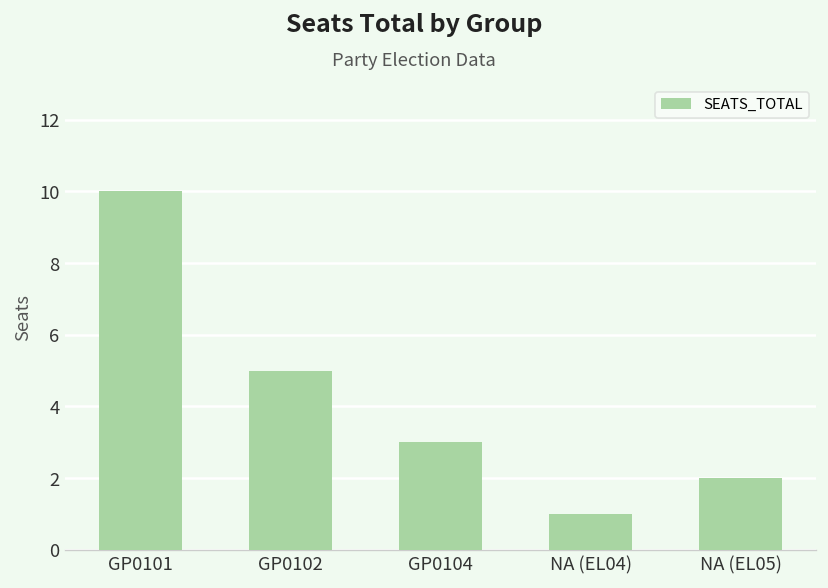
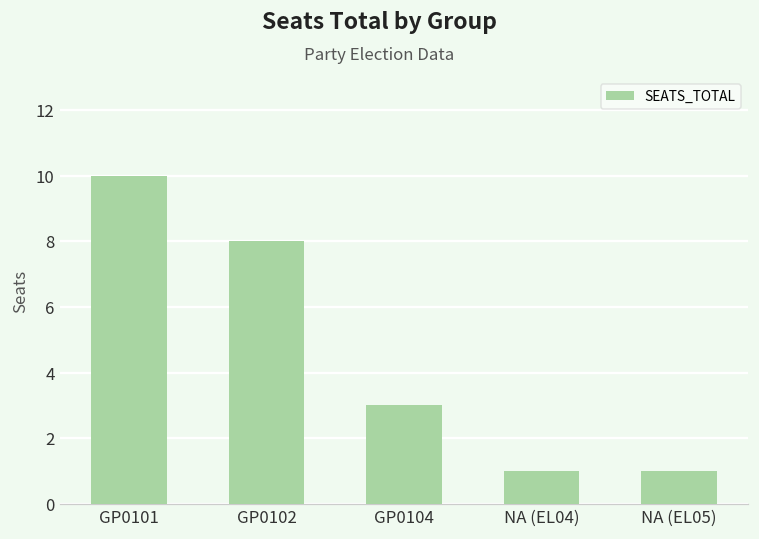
GP0102: 5 -> 8
NA (EL05): 2 -> 1
